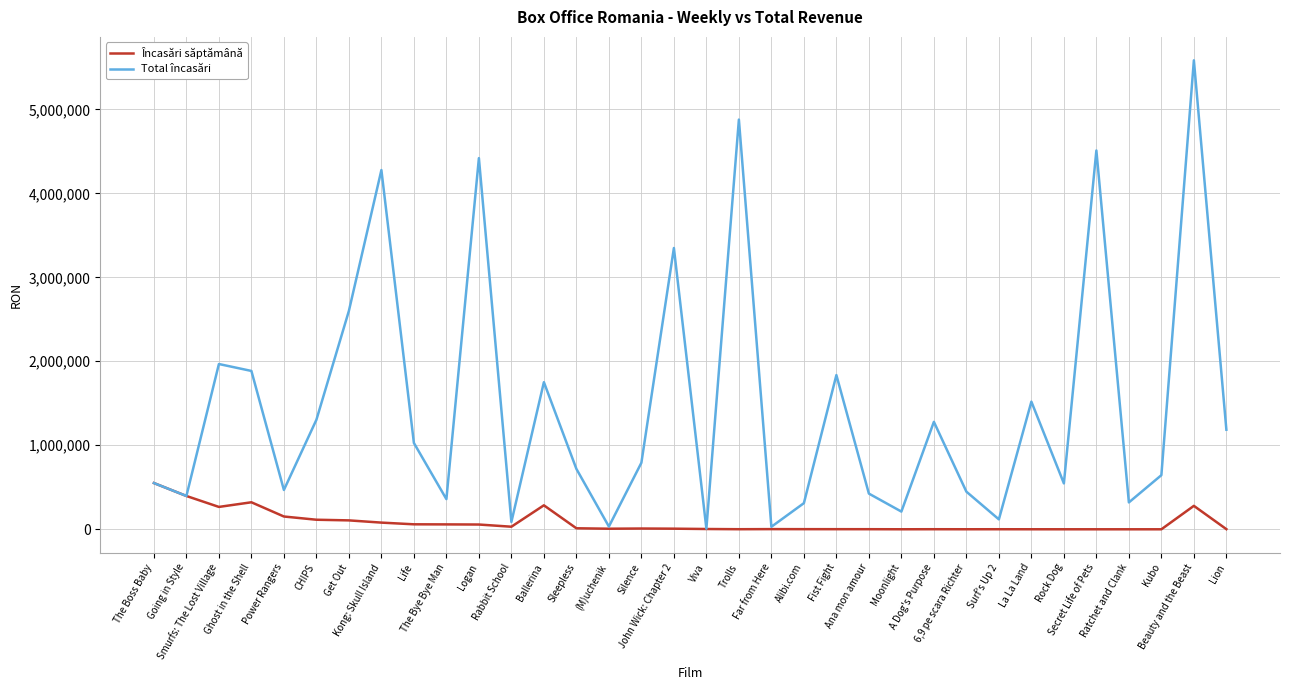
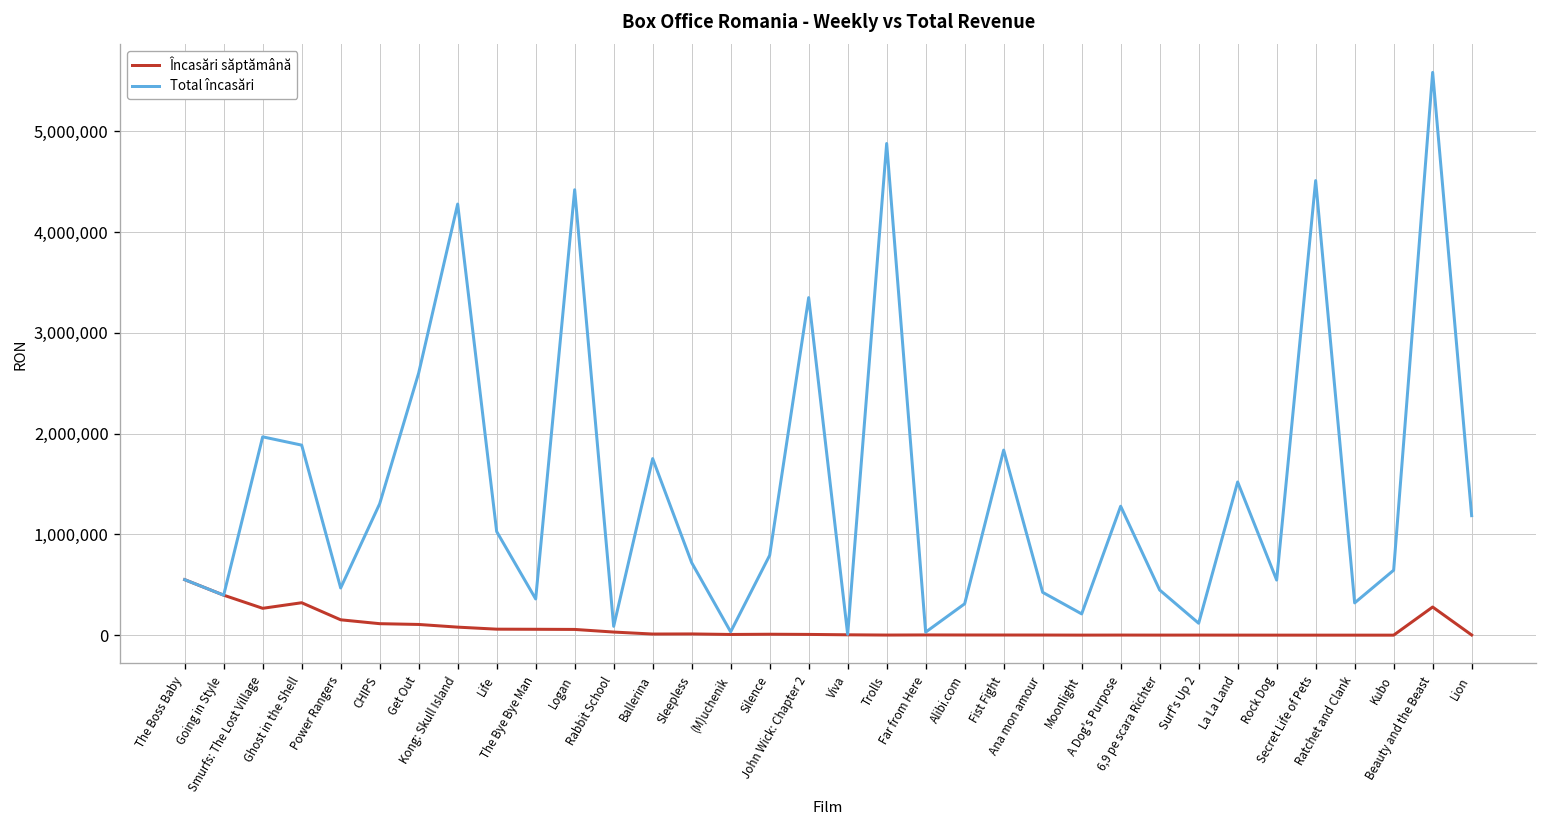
Încasări săptămână, Ballerina: 300,000 -> 0
